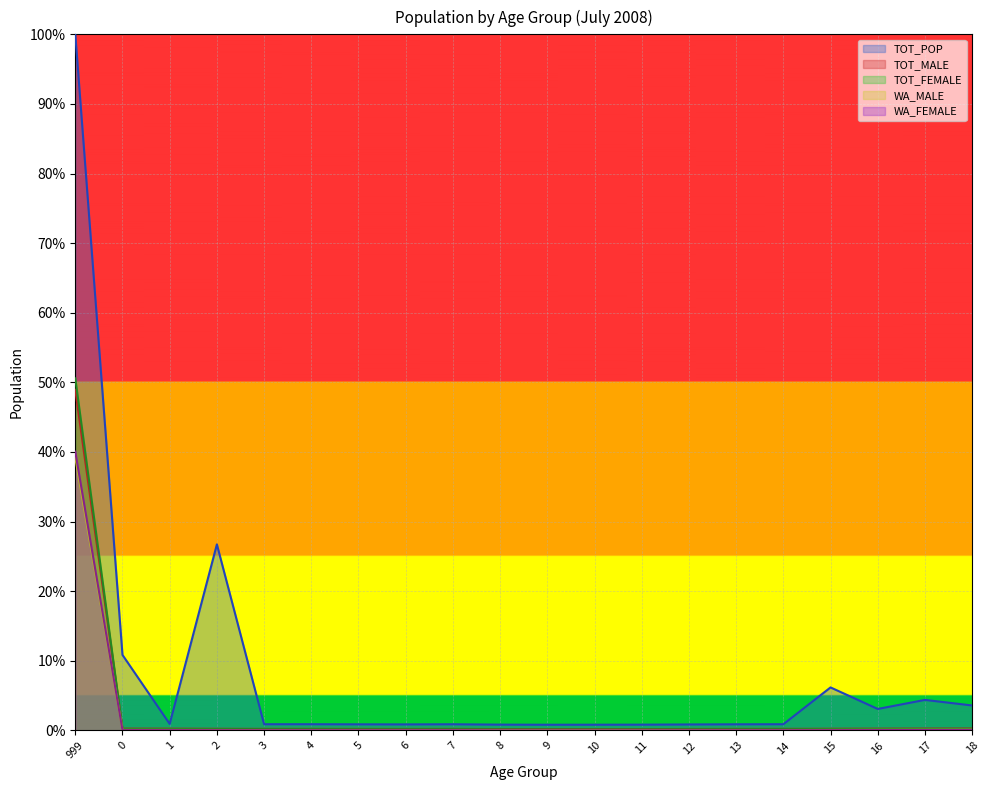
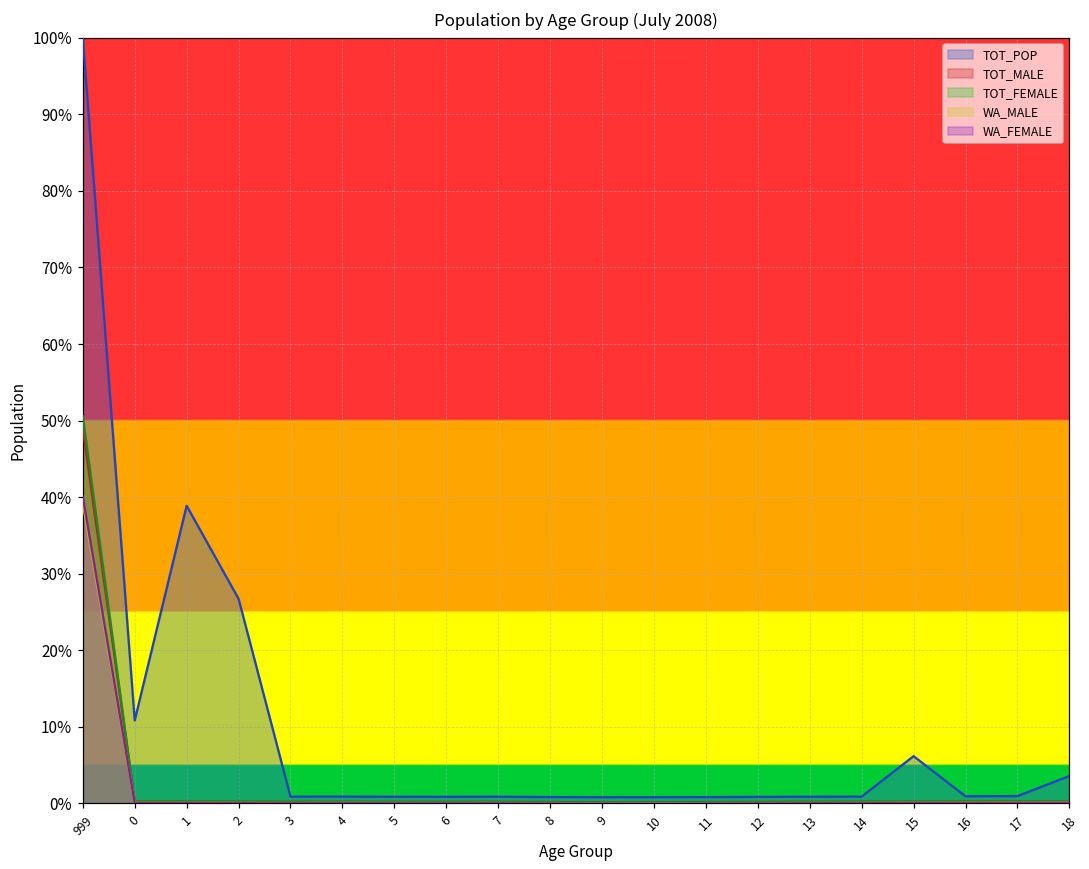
TOT_POP, 1: 1% -> 39%
TOT_POP, 16: 3% -> 1%
TOT_POP, 17: 4% -> 1%
